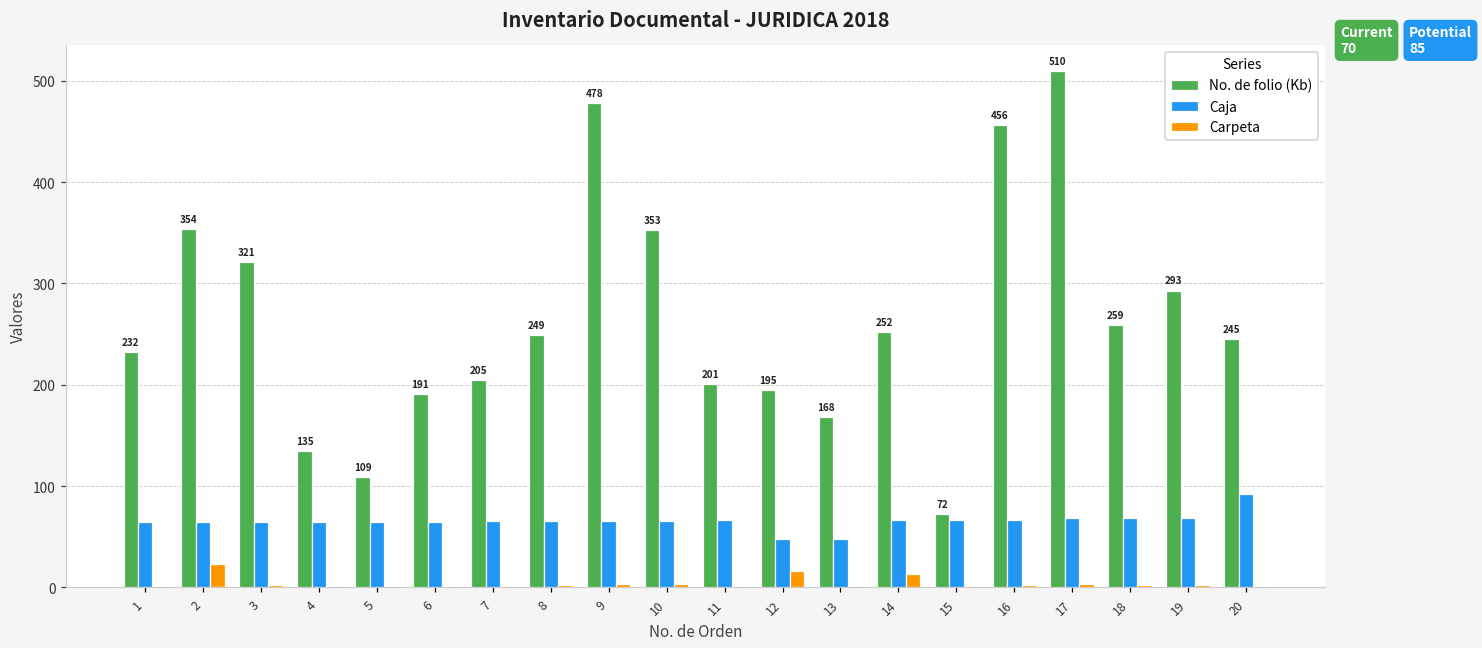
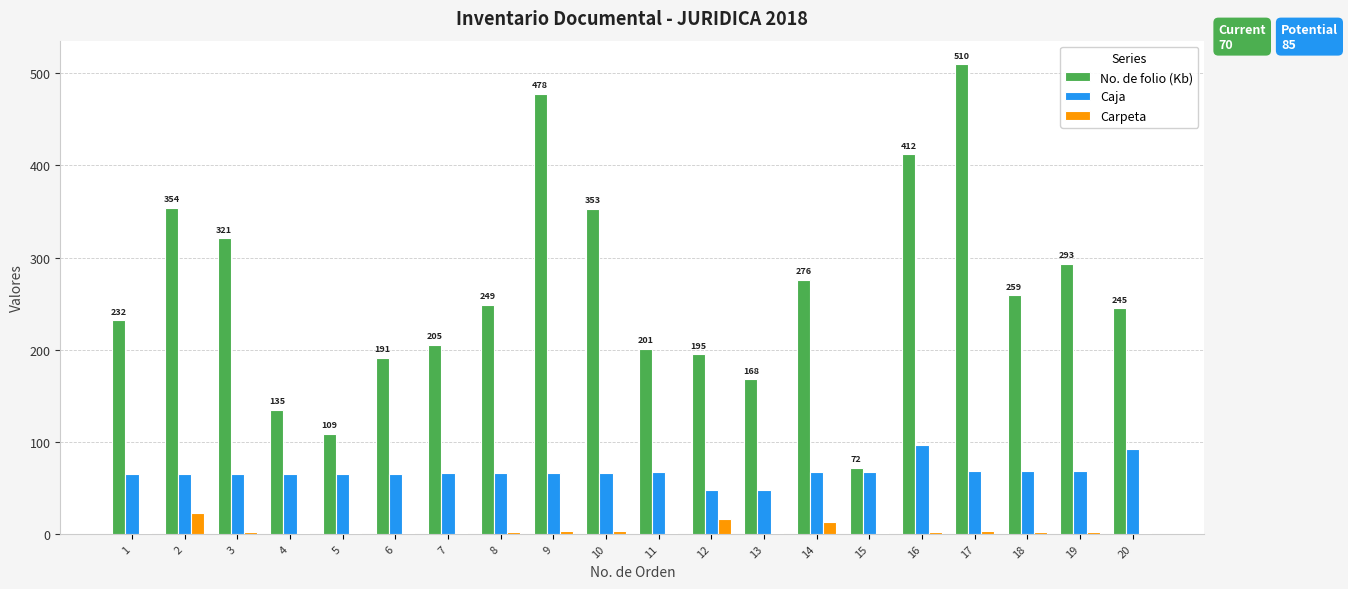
No. de folio (Kb), 14: 252 -> 276
No. de folio (Kb), 16: 456 -> 412
Caja, 16: 70 -> 100
